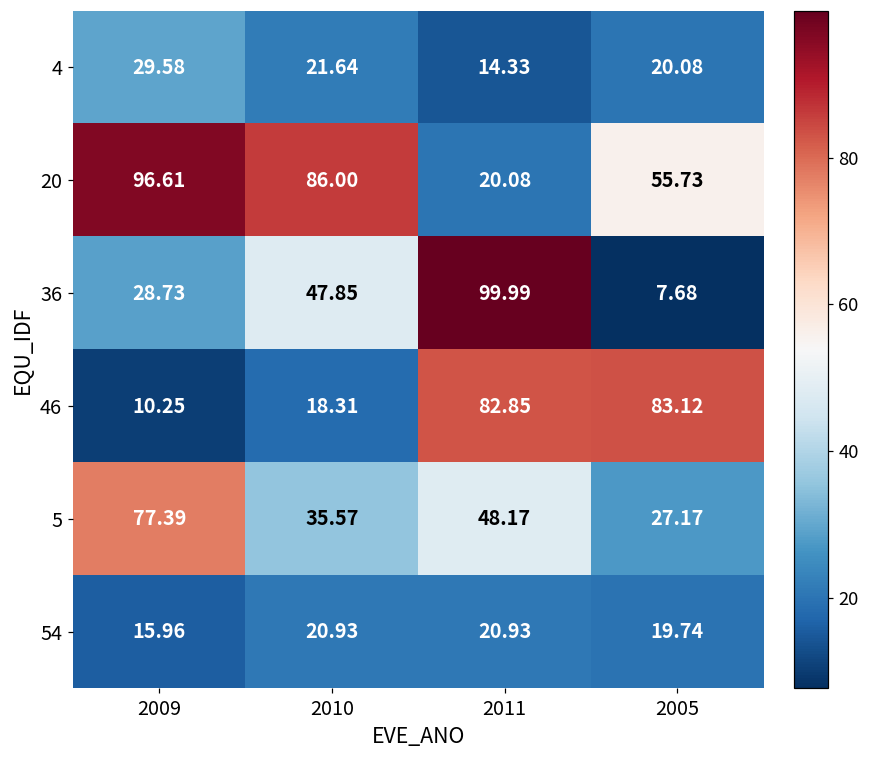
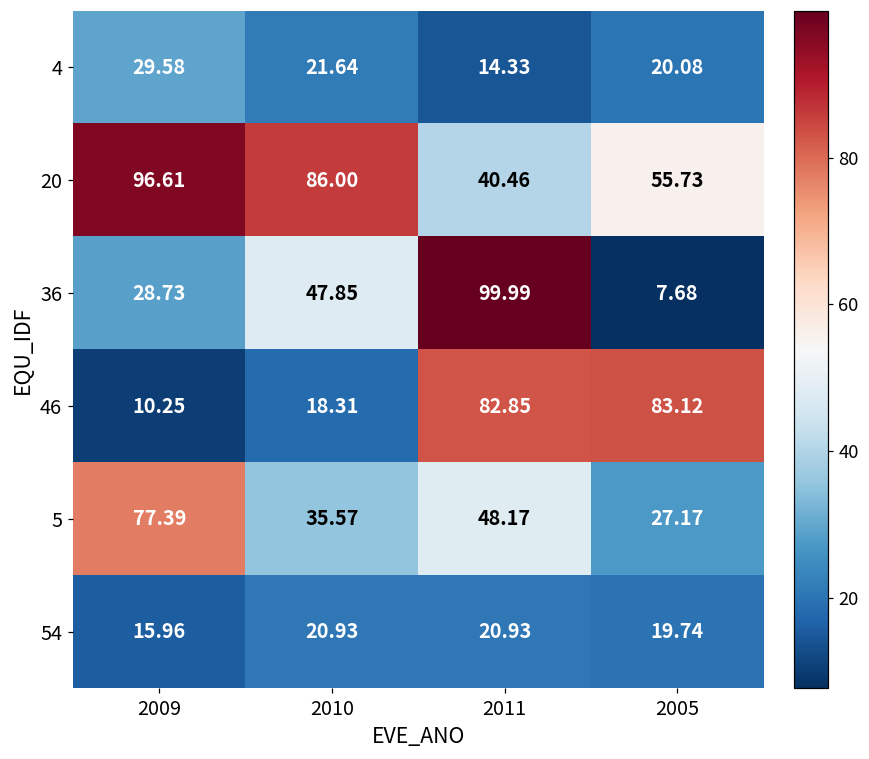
20, 2011: 20.08 -> 40.46
